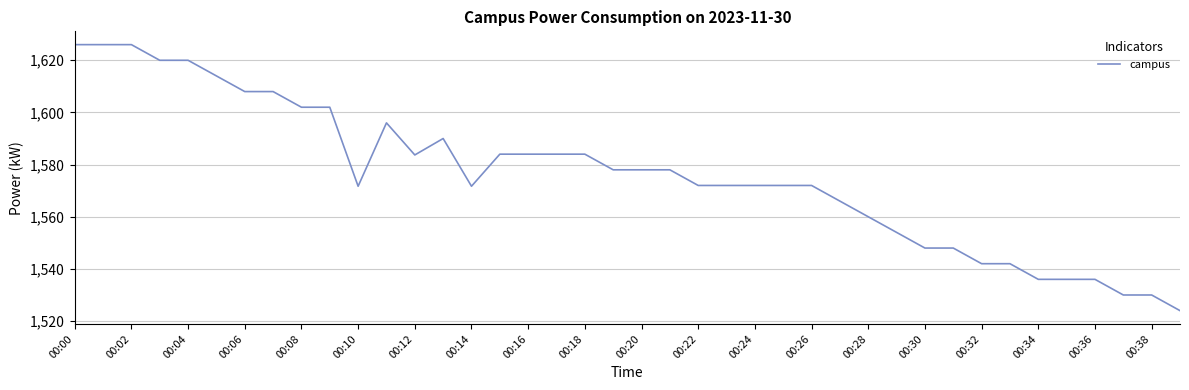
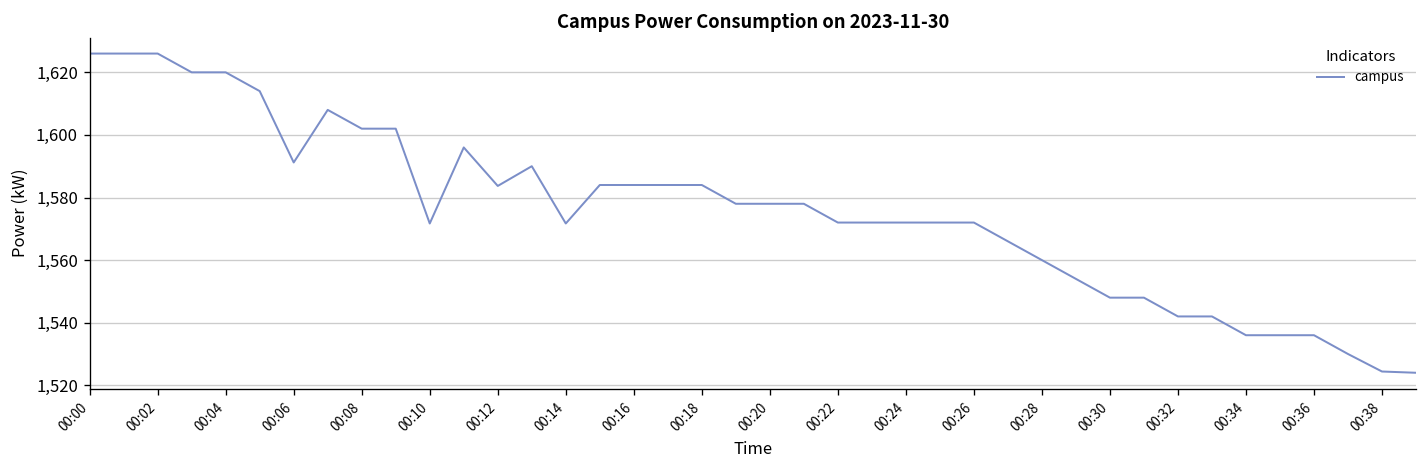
00:06: 1,608 -> 1,591
00:38: 1,530 -> 1,524
